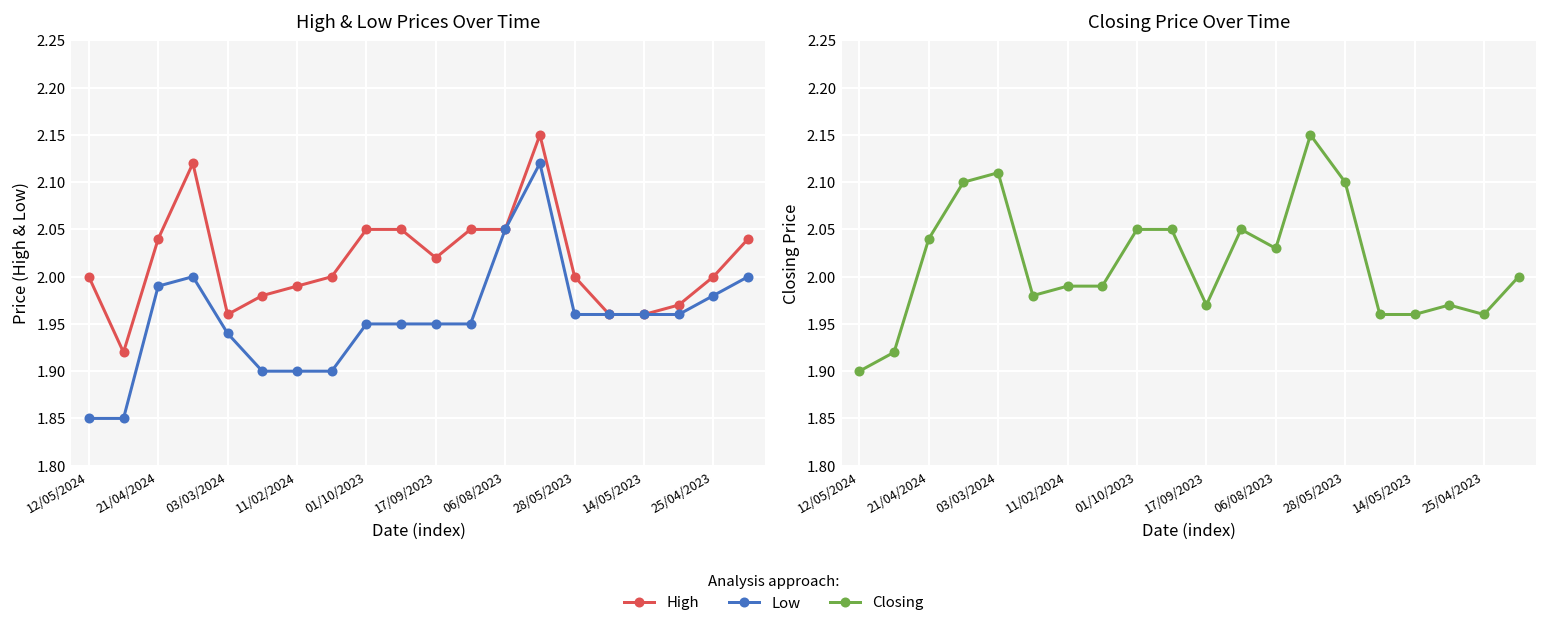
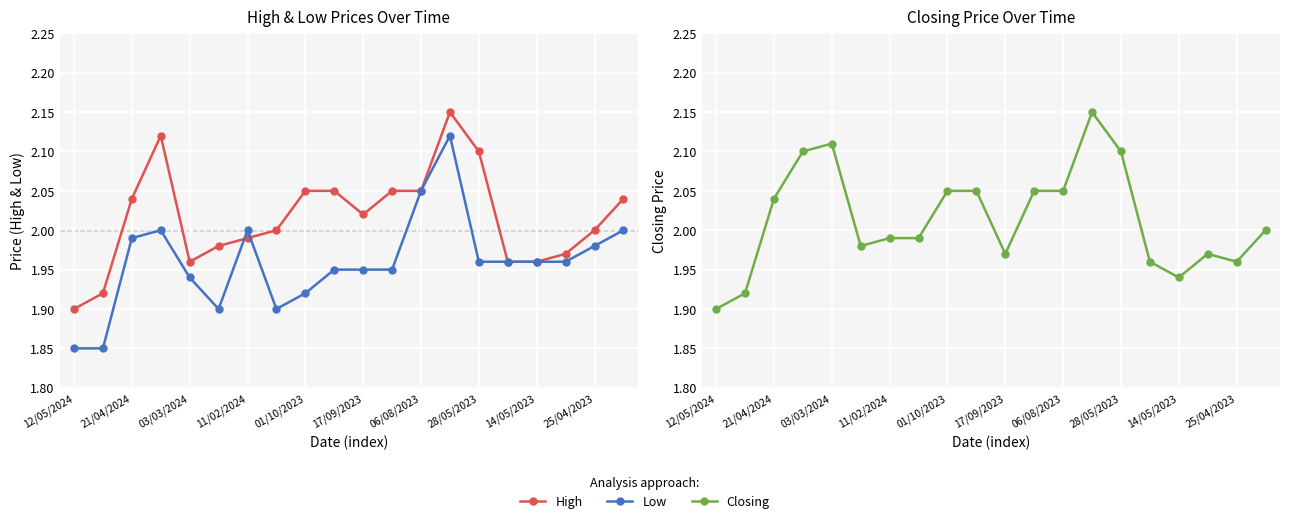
High & Low Prices Over Time, High, 12/05/2024: 2.0 -> 1.9
High & Low Prices Over Time, Low, 11/02/2024: 1.9 -> 2.0
High & Low Prices Over Time, Low, 01/10/2023: 1.95 -> 1.92
High & Low Prices Over Time, High, 28/05/2023: 2.0 -> 2.1
Closing Price Over Time, 06/08/2023: 2.03 -> 2.05
Closing Price Over Time, 14/05/2023: 1.96 -> 1.94
